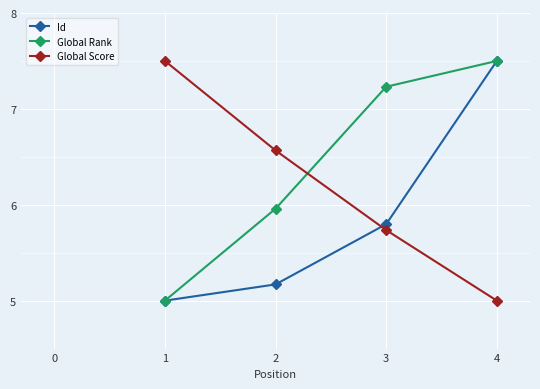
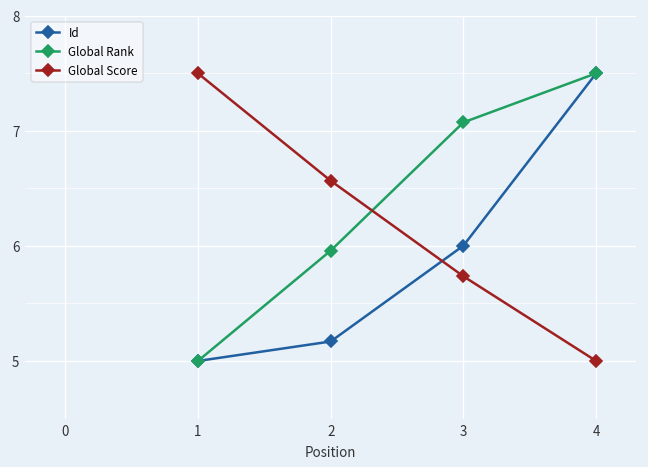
Id, 3: 5.8 -> 6.0
Global Rank, 3: 7.2 -> 7.1
